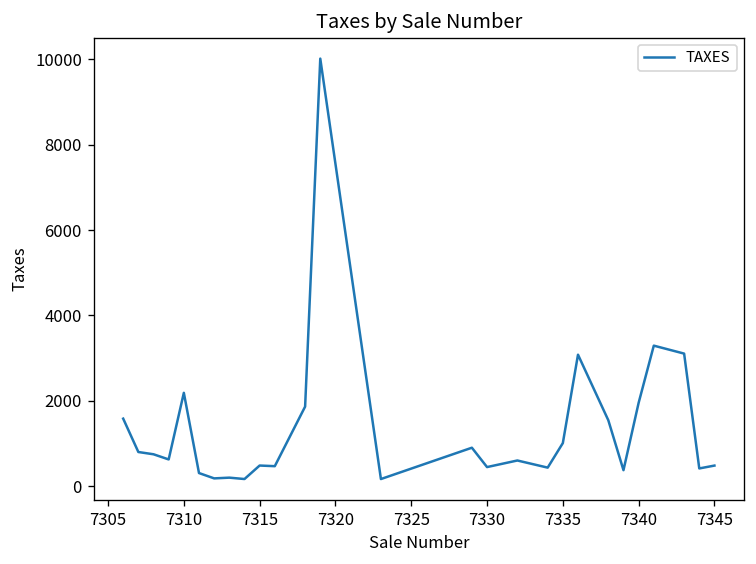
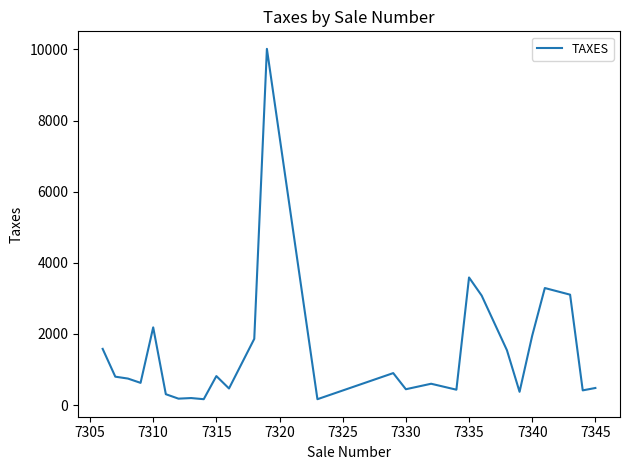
7315: 500 -> 800
7335: 1000 -> 3600
